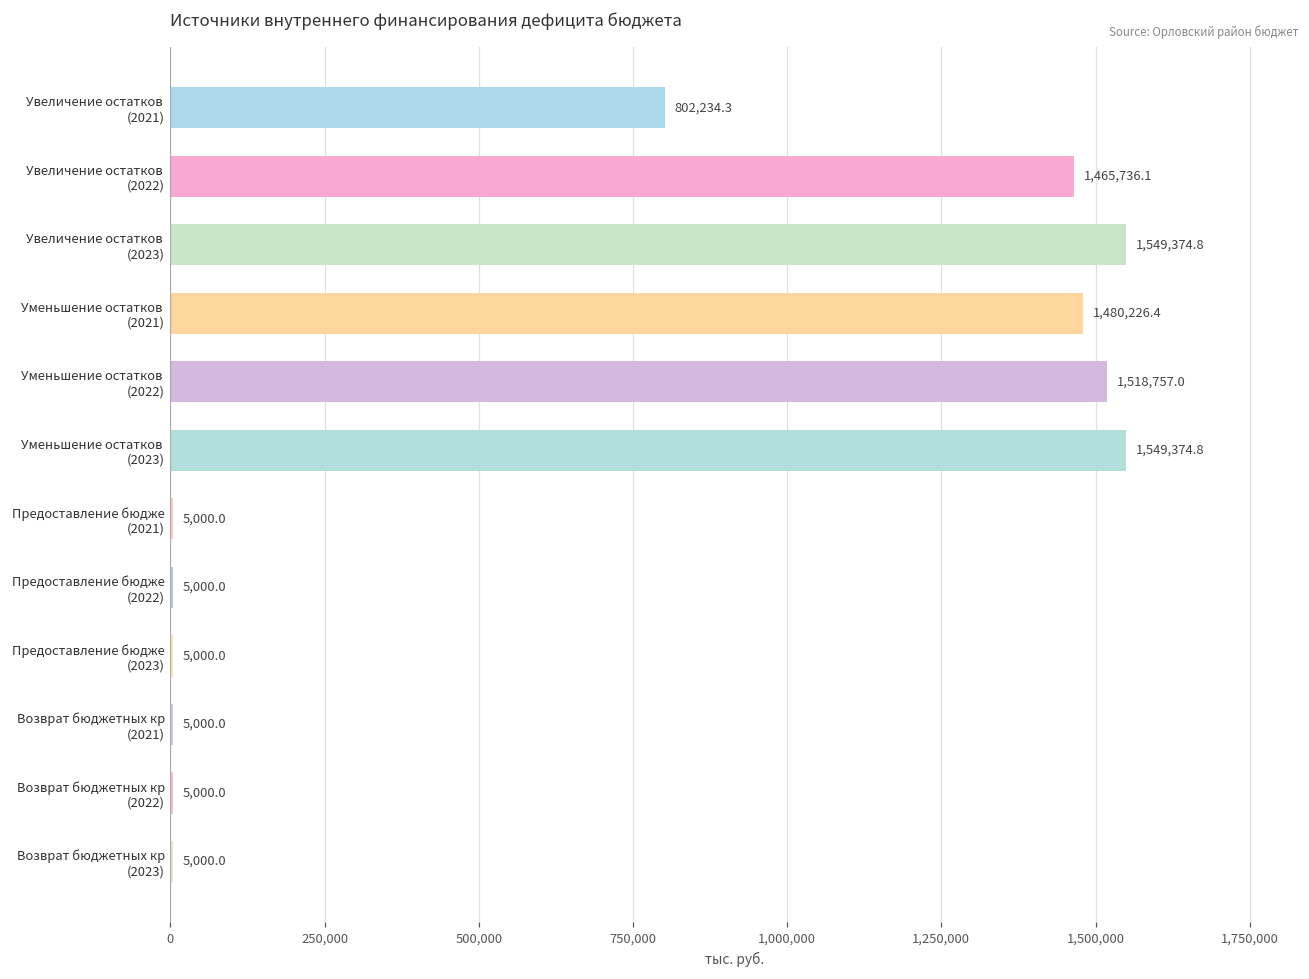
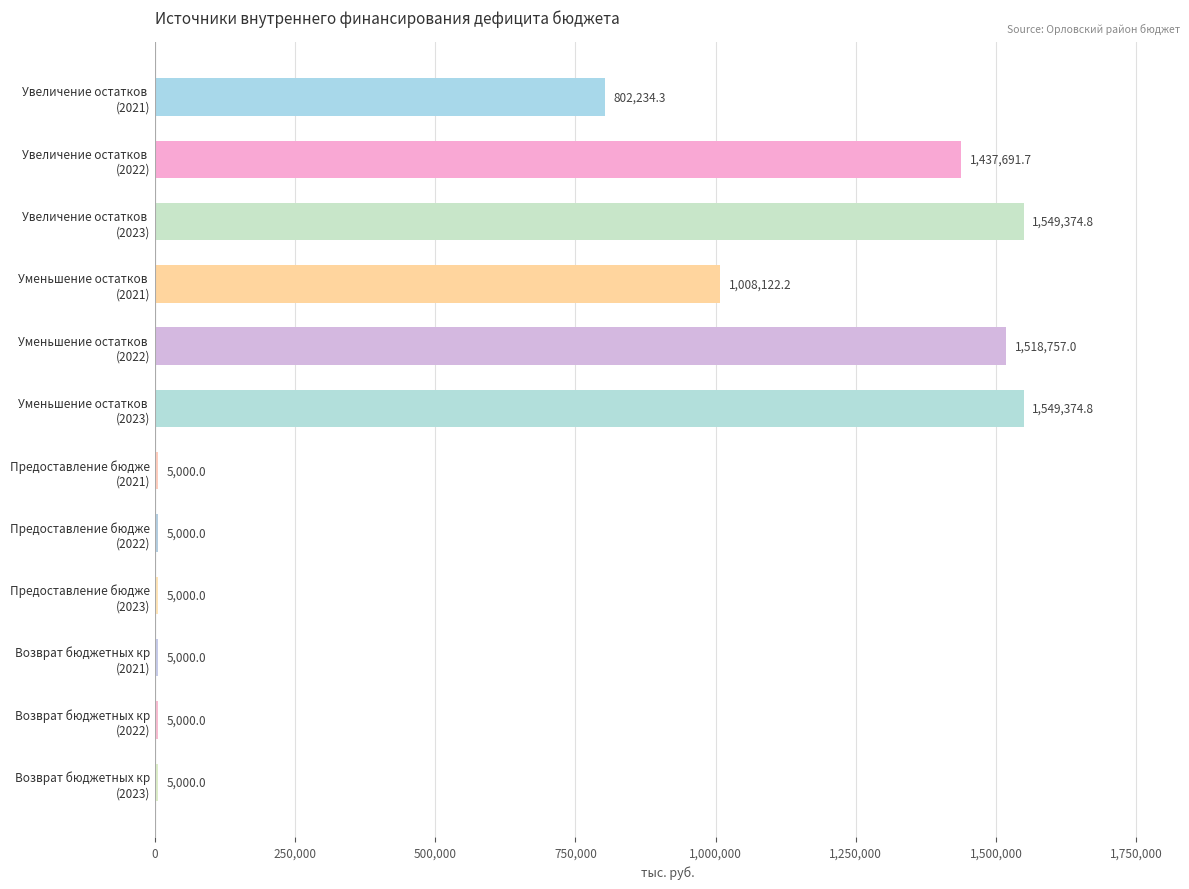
Увеличение остатков (2022): 1,465,736.1 -> 1,437,691.7
Уменьшение остатков (2021): 1,480,226.4 -> 1,008,122.2
